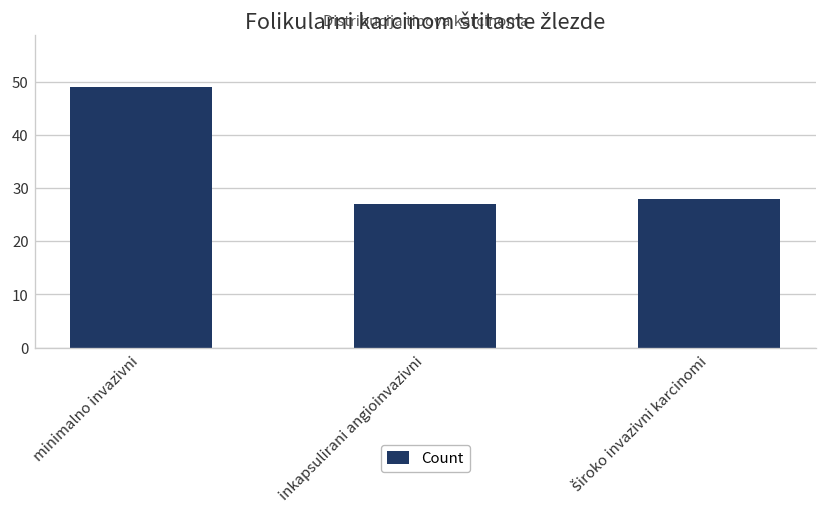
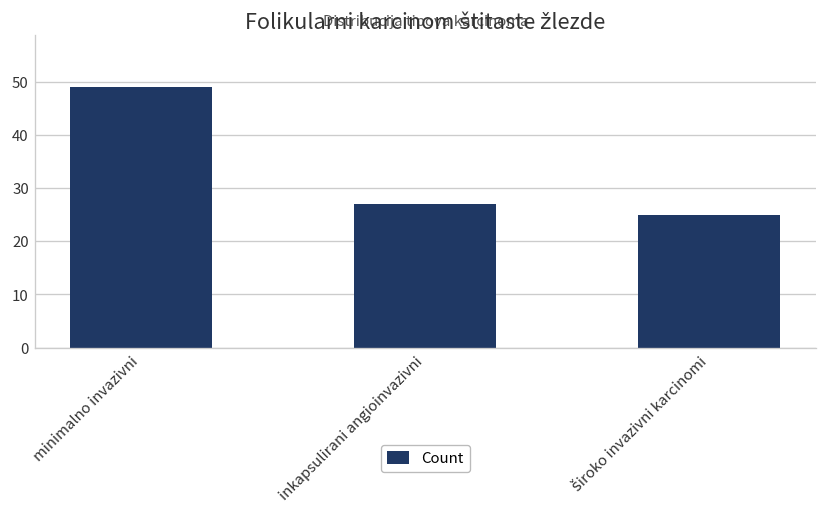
široko invazivni karcinomi: 28 -> 25
